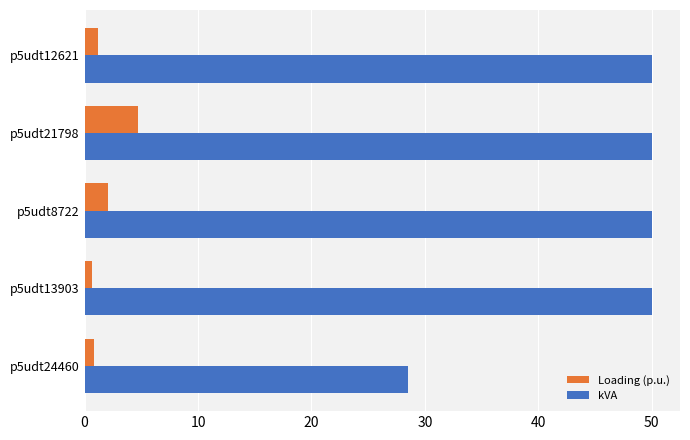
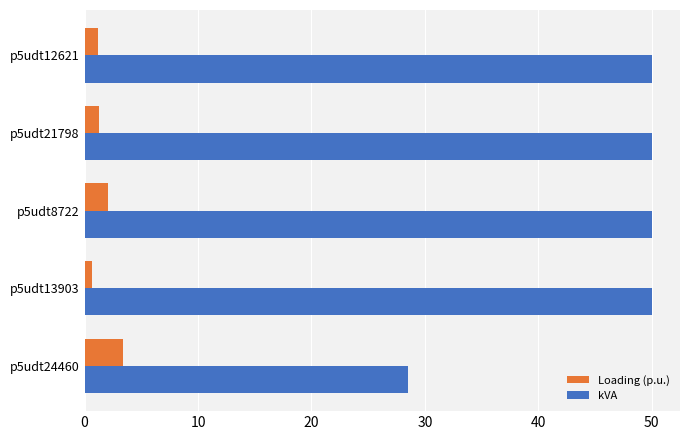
Loading (p.u.), p5udt21798: 4.7 -> 1.3
Loading (p.u.), p5udt24460: 0.8 -> 3.4
